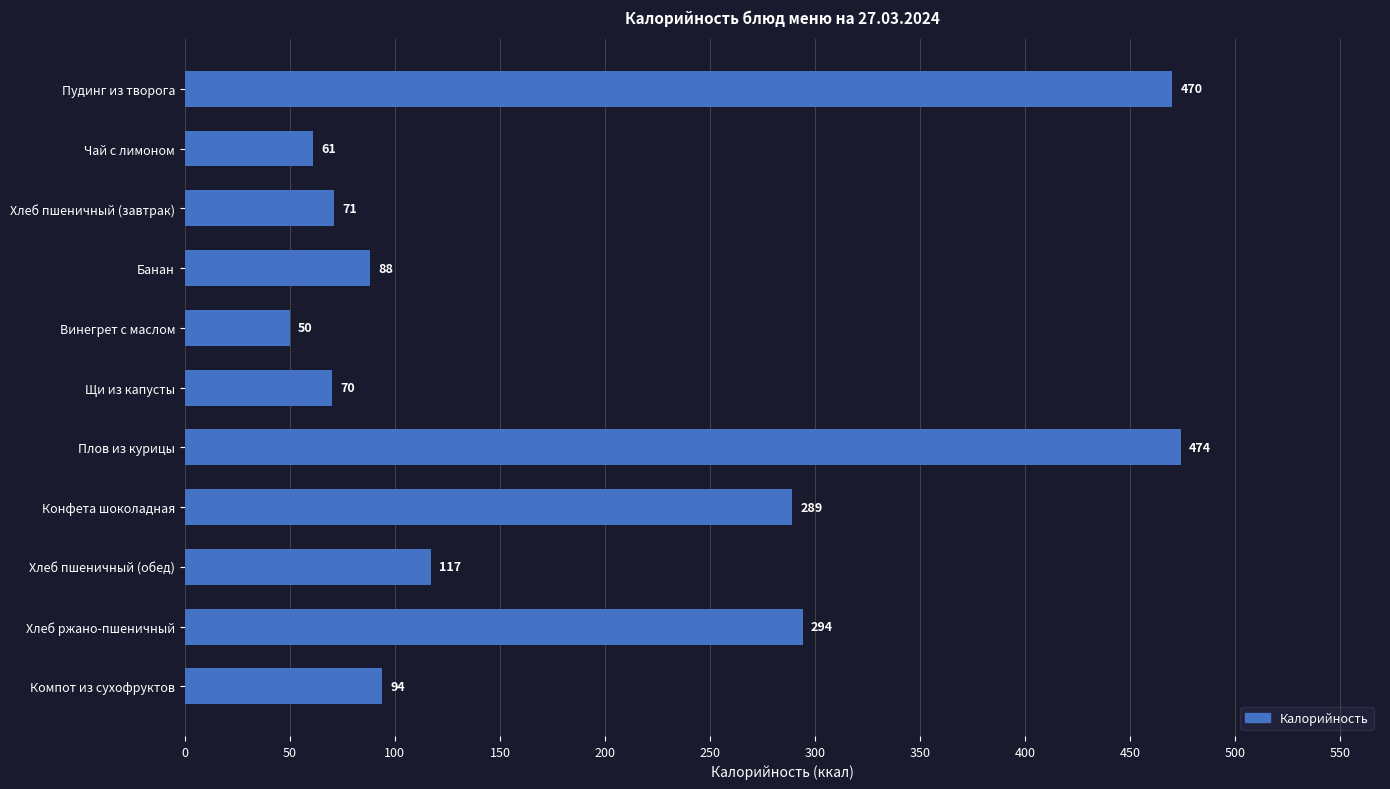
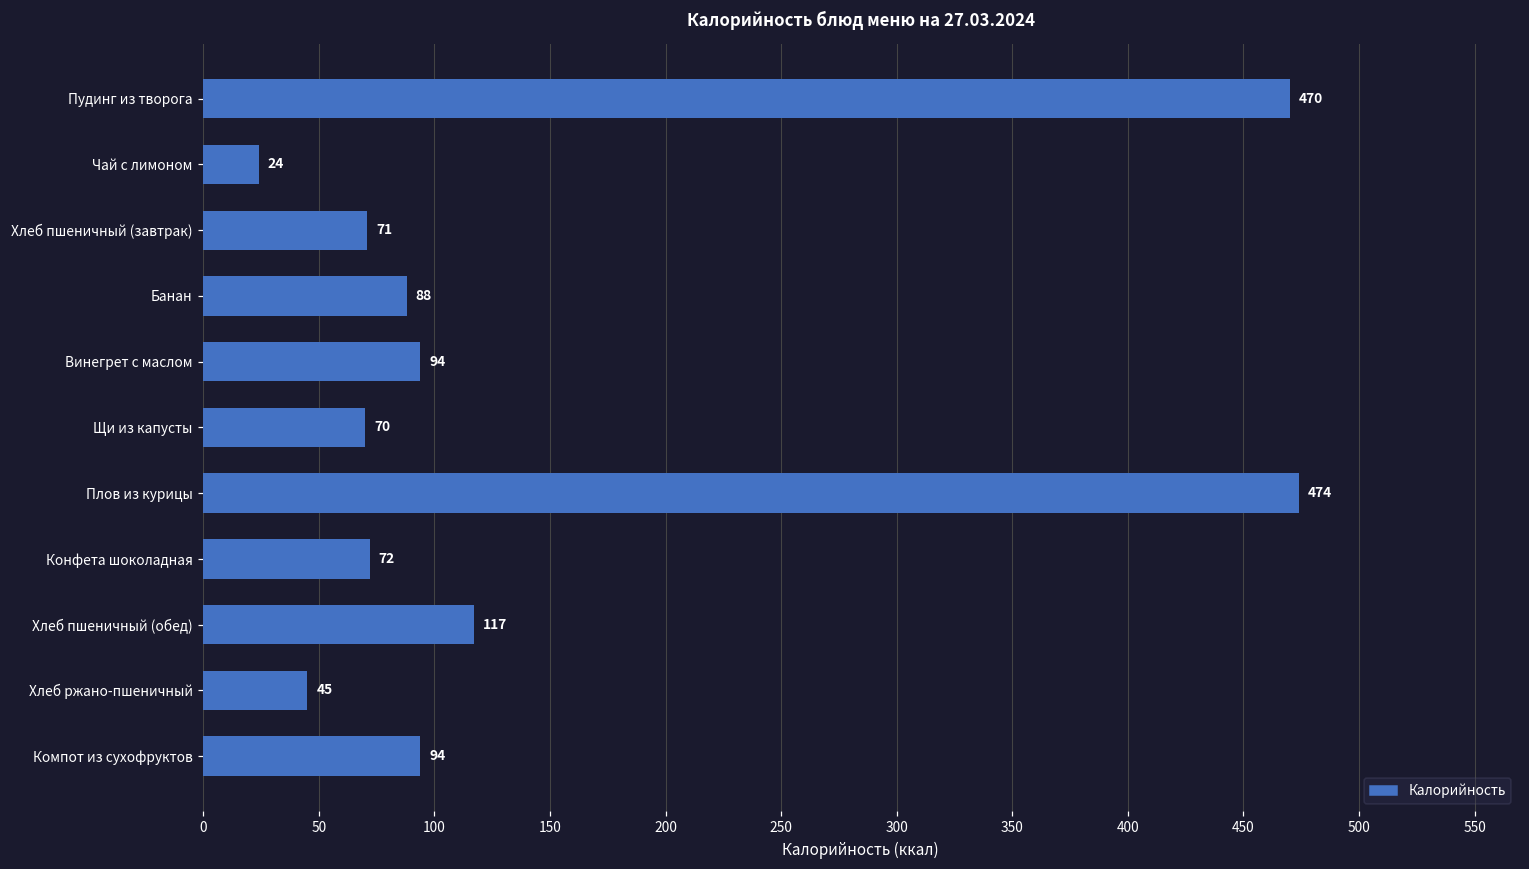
Чай с лимоном: 61 -> 24
Винегрет с маслом: 50 -> 94
Конфета шоколадная: 289 -> 72
Хлеб ржано-пшеничный: 294 -> 45
